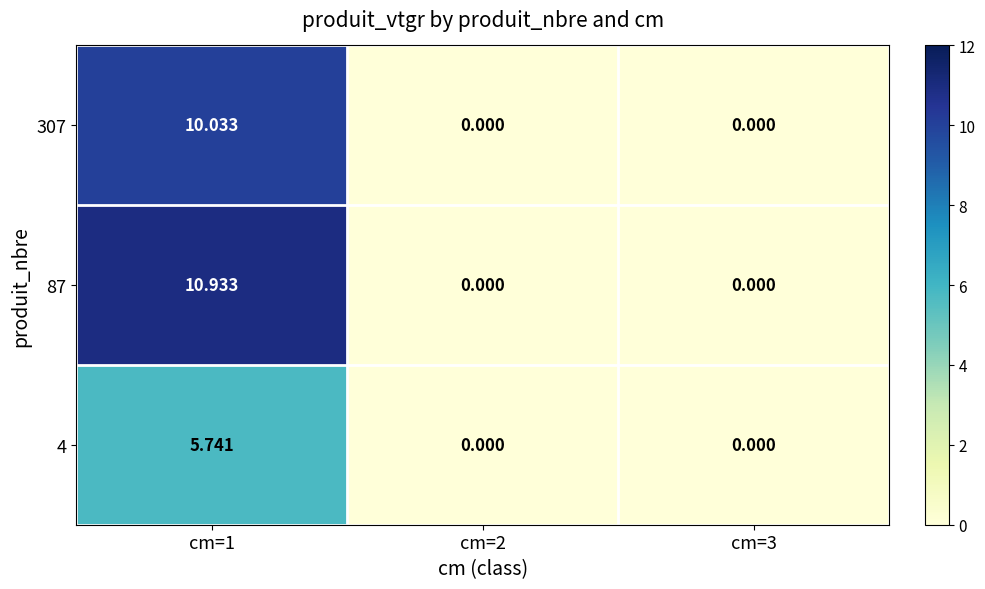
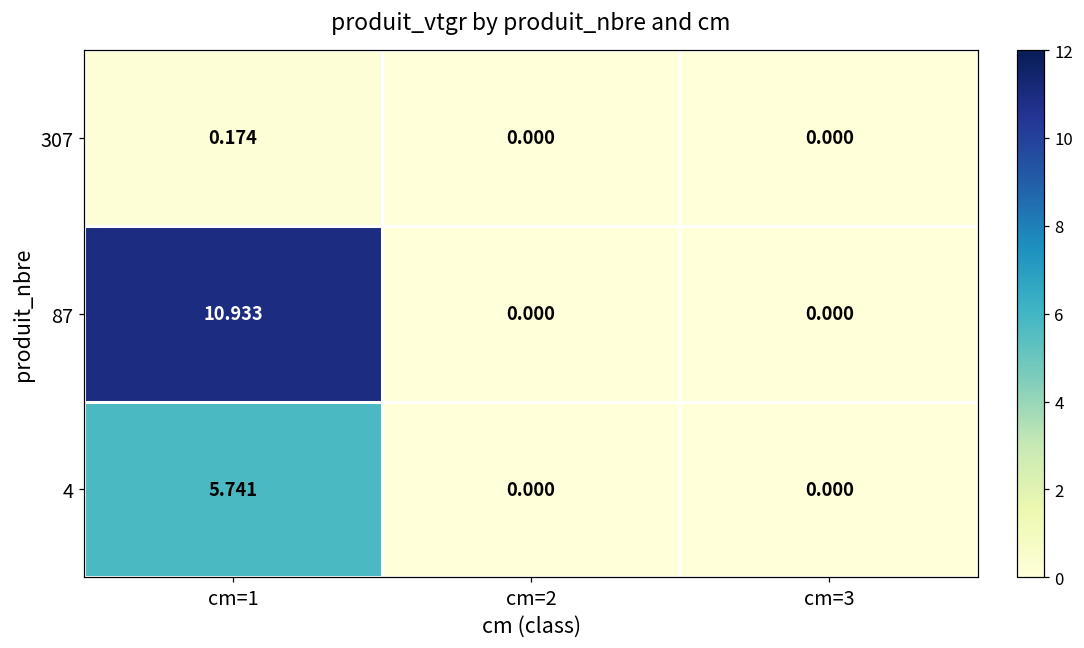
307, cm=1: 10.033 -> 0.174
